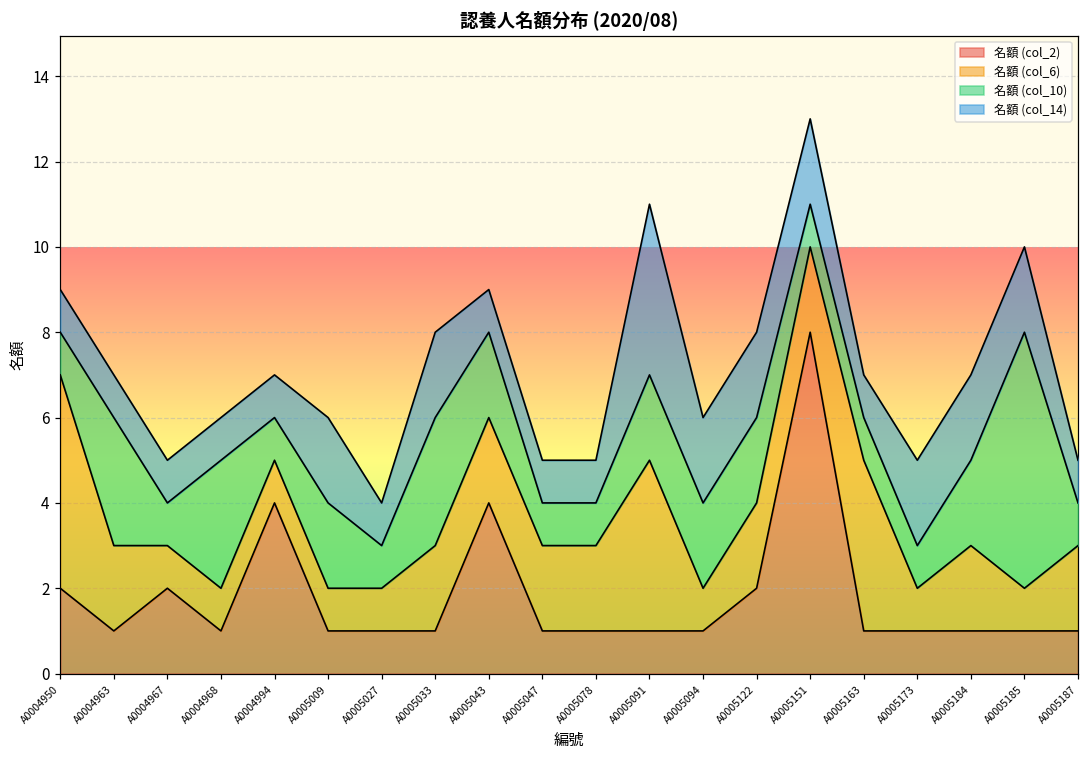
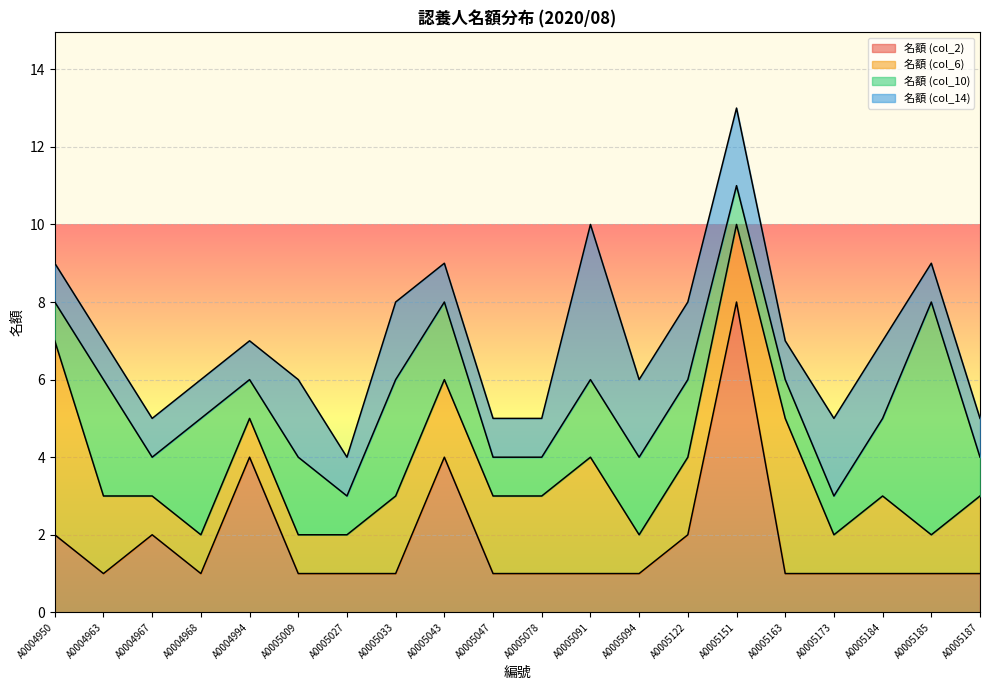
名額 (col_6), A0005091: 4 -> 3
名額 (col_14), A0005185: 2 -> 1
